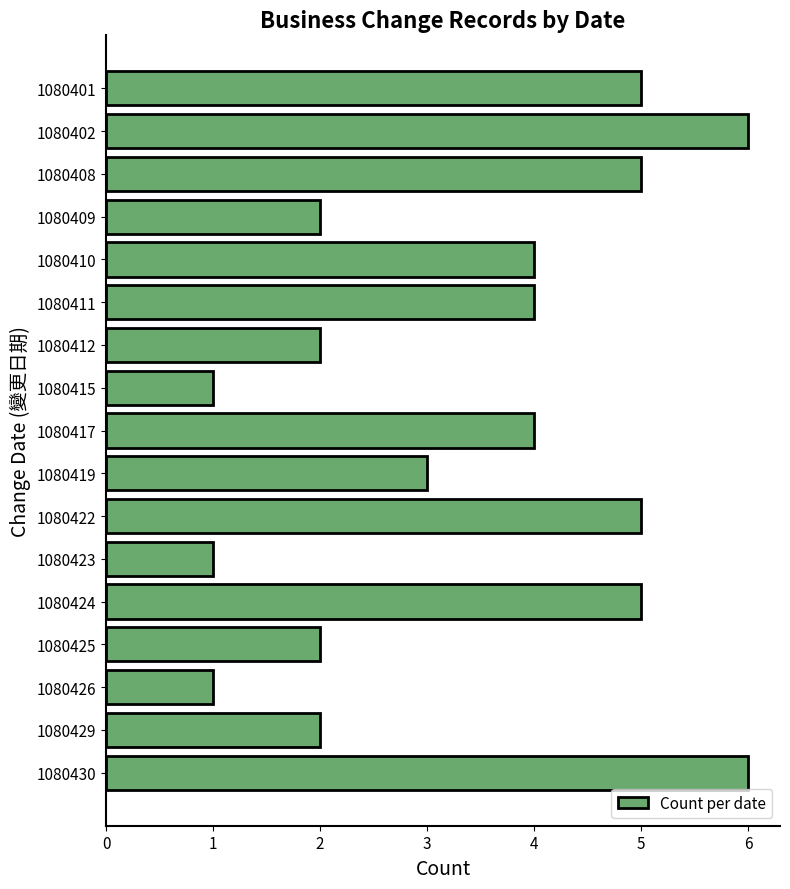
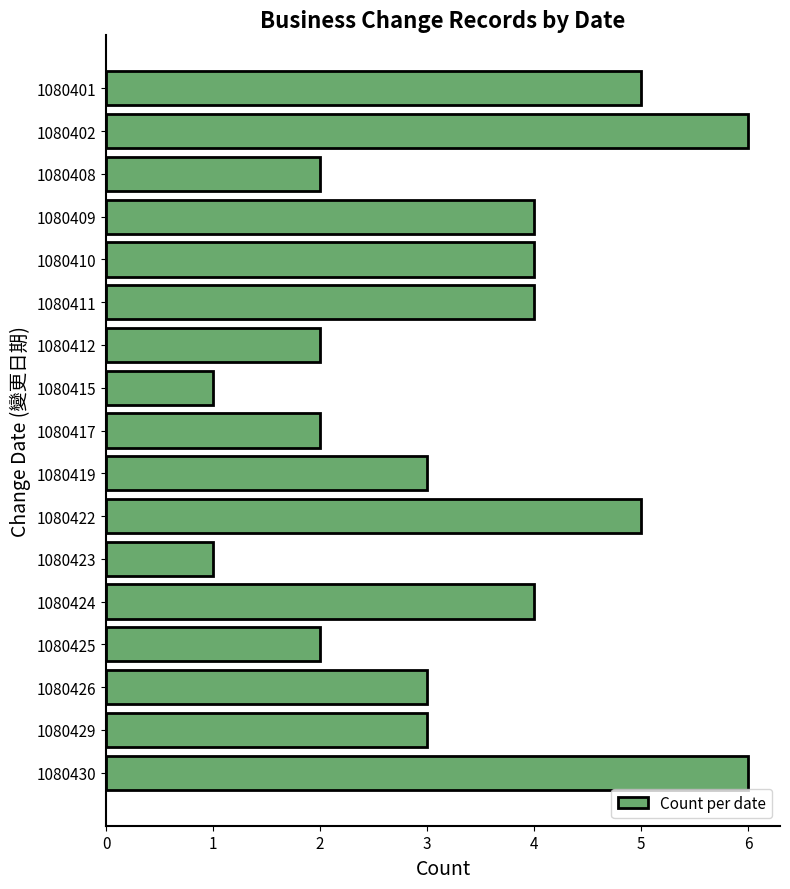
1080408: 5 -> 2
1080409: 2 -> 4
1080417: 4 -> 2
1080424: 5 -> 4
1080426: 1 -> 3
1080429: 2 -> 3
